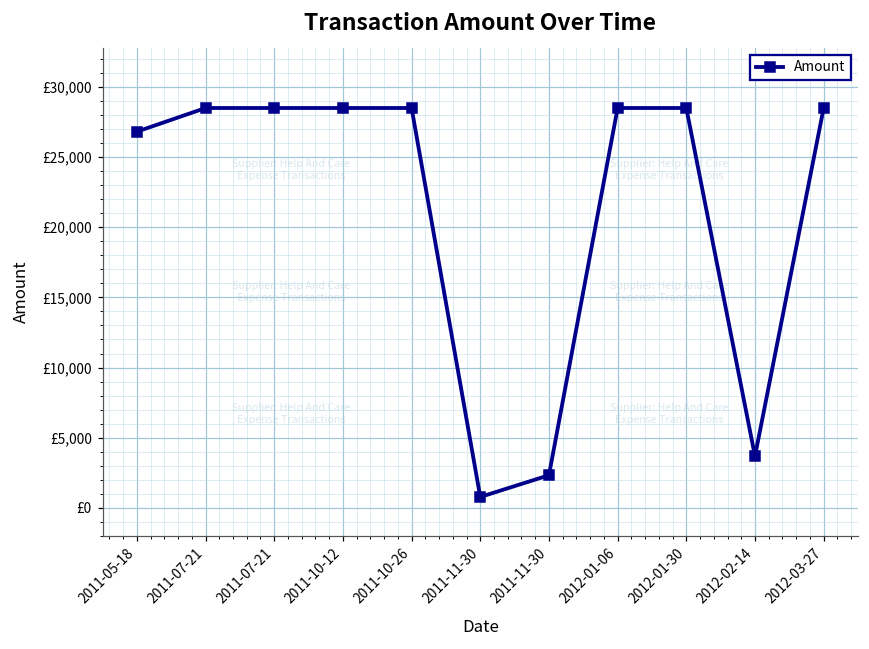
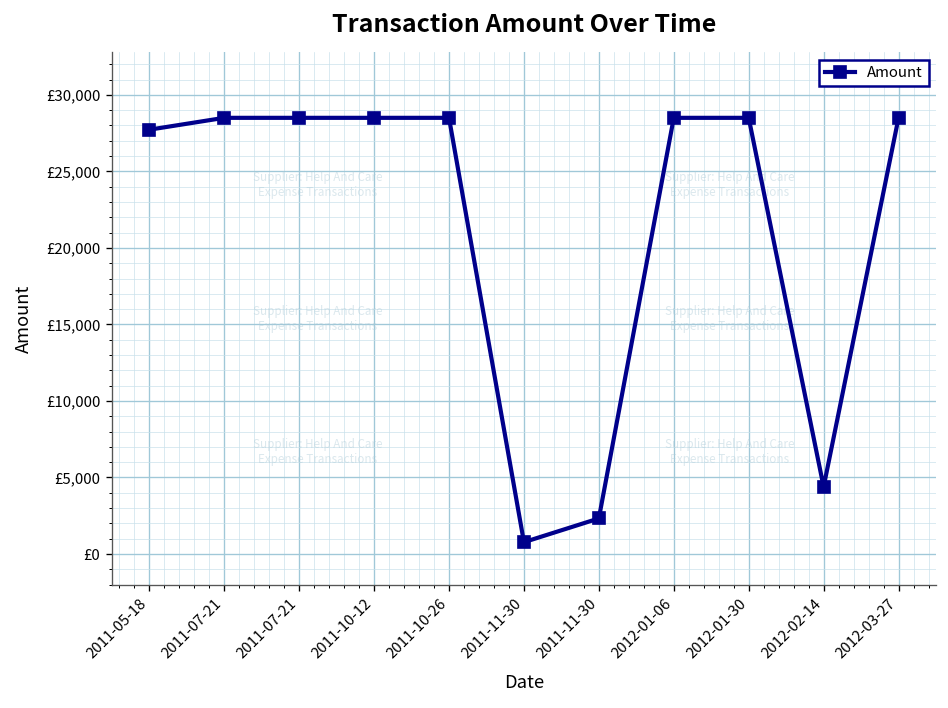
2011-05-18: £26,800 -> £27,700
2012-02-14: £3,700 -> £4,400
